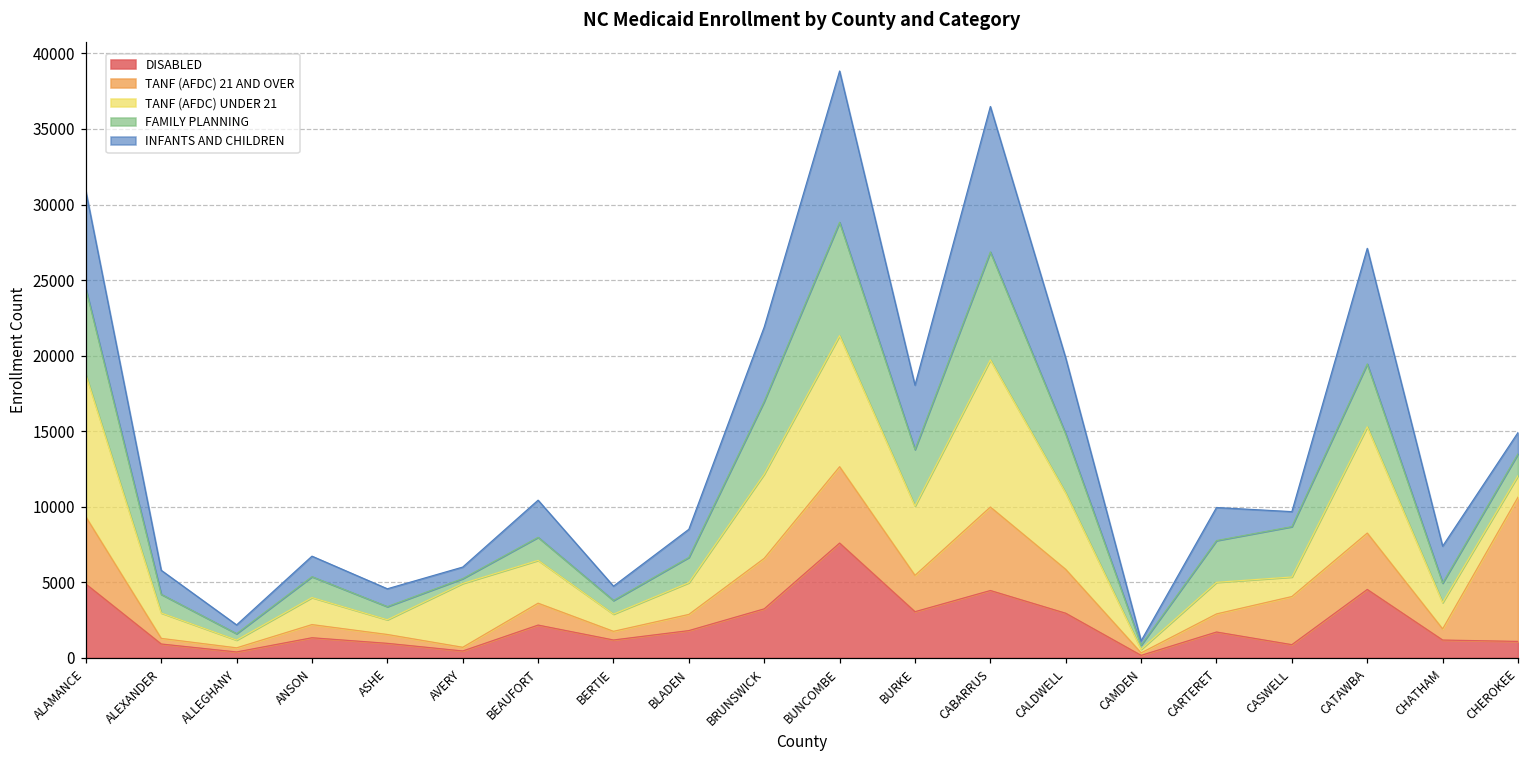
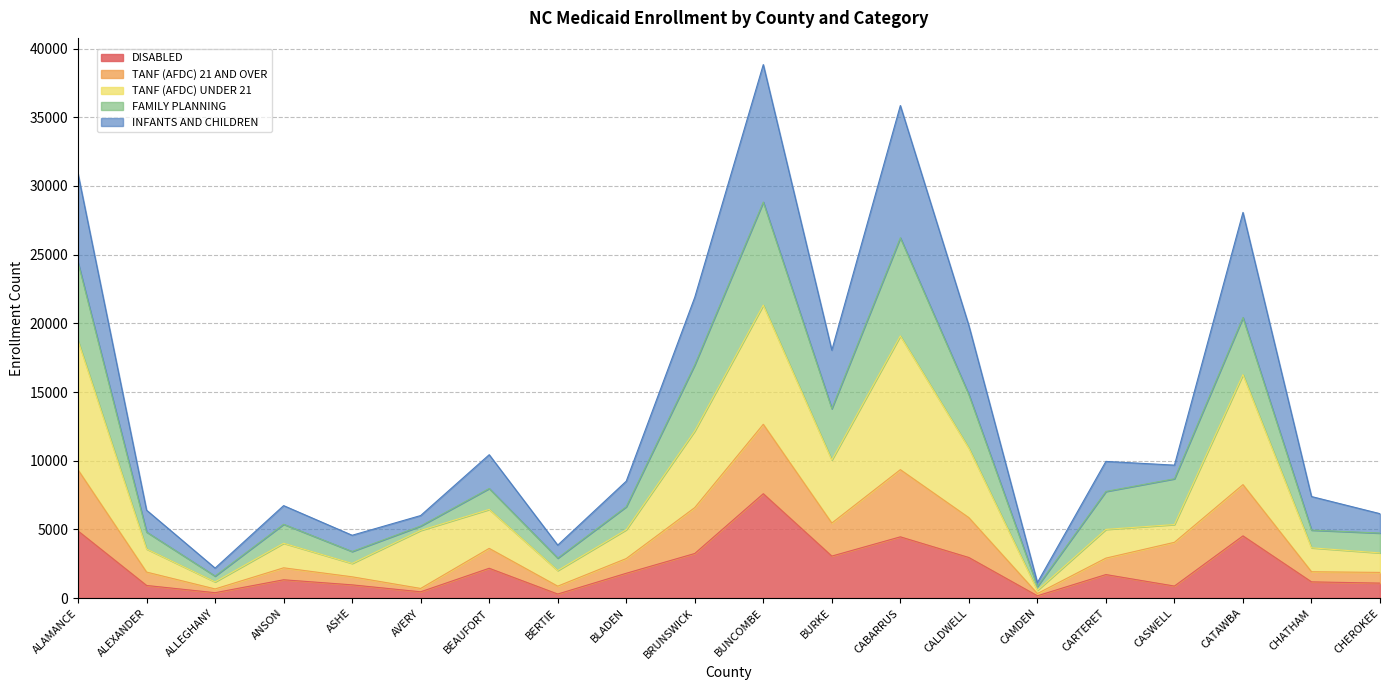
TANF (AFDC) 21 AND OVER, ALEXANDER: 400 -> 1000
DISABLED, BERTIE: 1200 -> 300
TANF (AFDC) 21 AND OVER, CABARRUS: 5500 -> 4900
TANF (AFDC) UNDER 21, CATAWBA: 7000 -> 8000
TANF (AFDC) 21 AND OVER, CHEROKEE: 9500 -> 800
